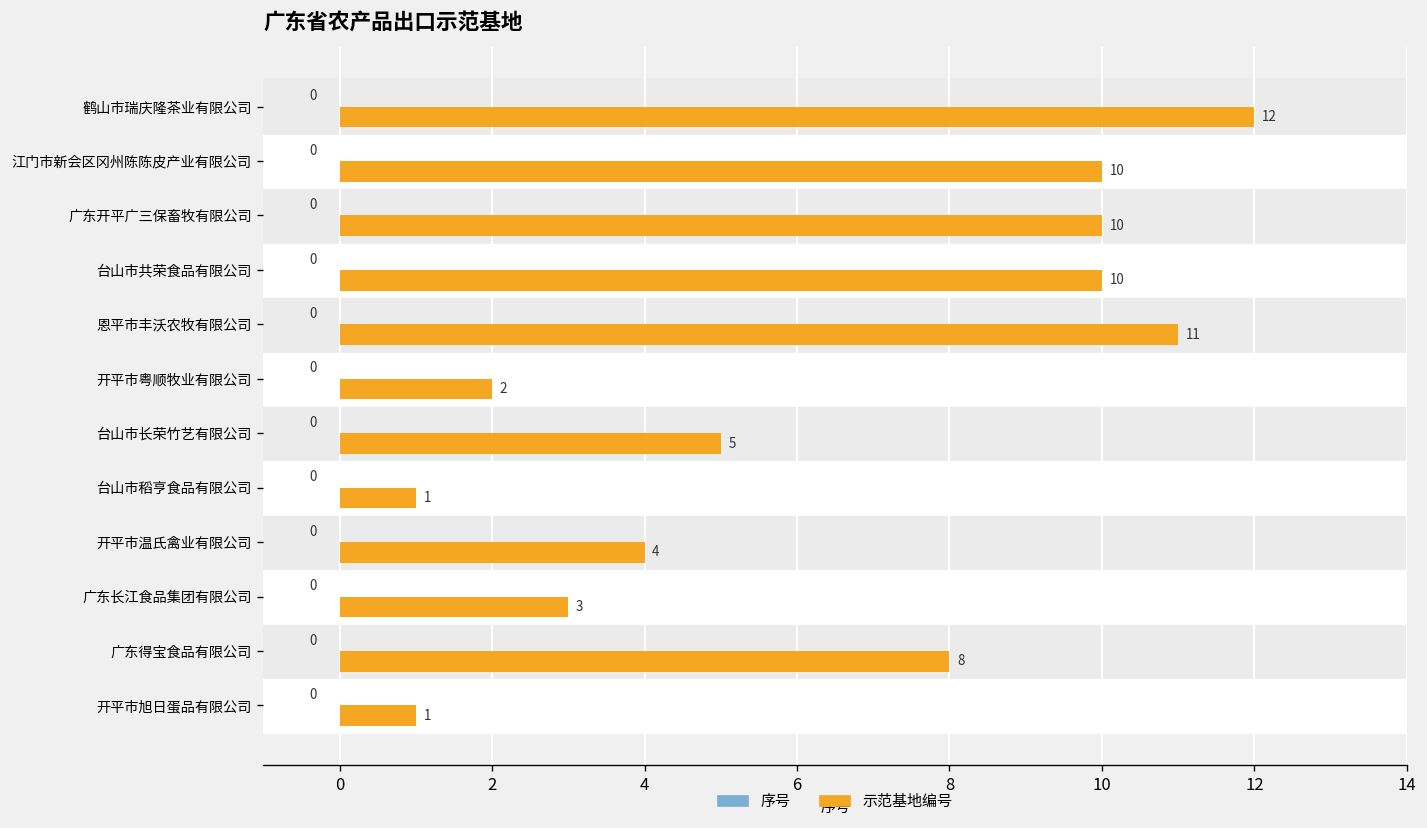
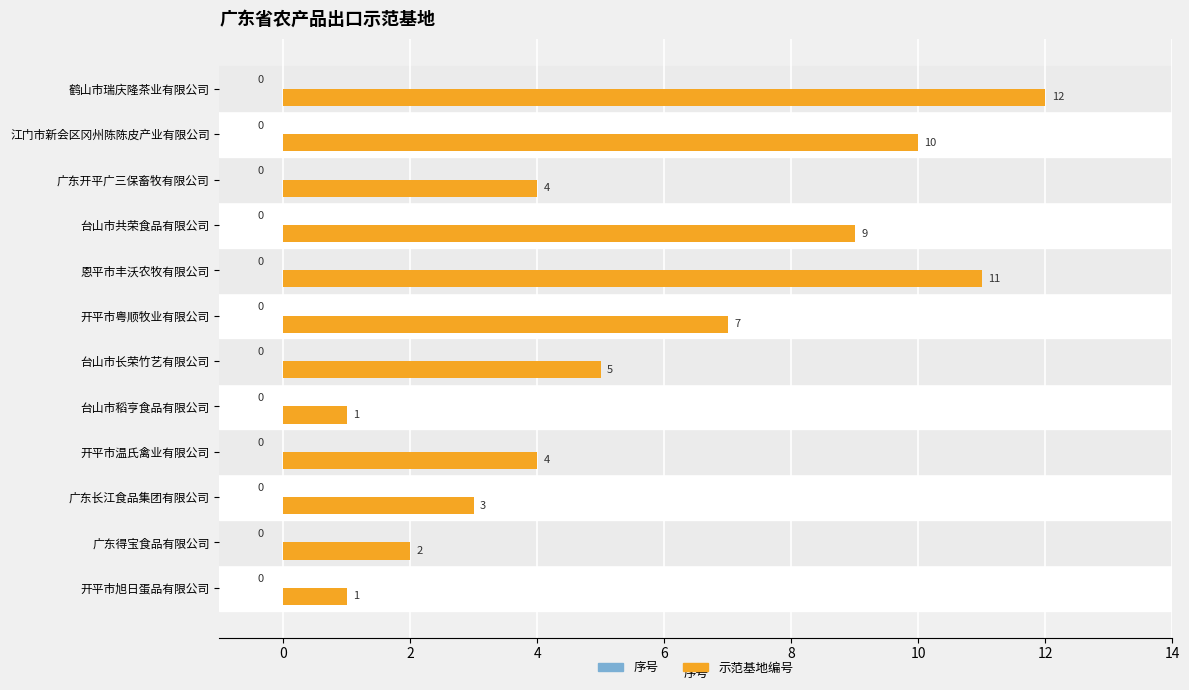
示范基地编号, 广东开平广三保畜牧有限公司: 10 -> 4
示范基地编号, 台山市共荣食品有限公司: 10 -> 9
示范基地编号, 开平市粤顺牧业有限公司: 2 -> 7
示范基地编号, 广东得宝食品有限公司: 8 -> 2
